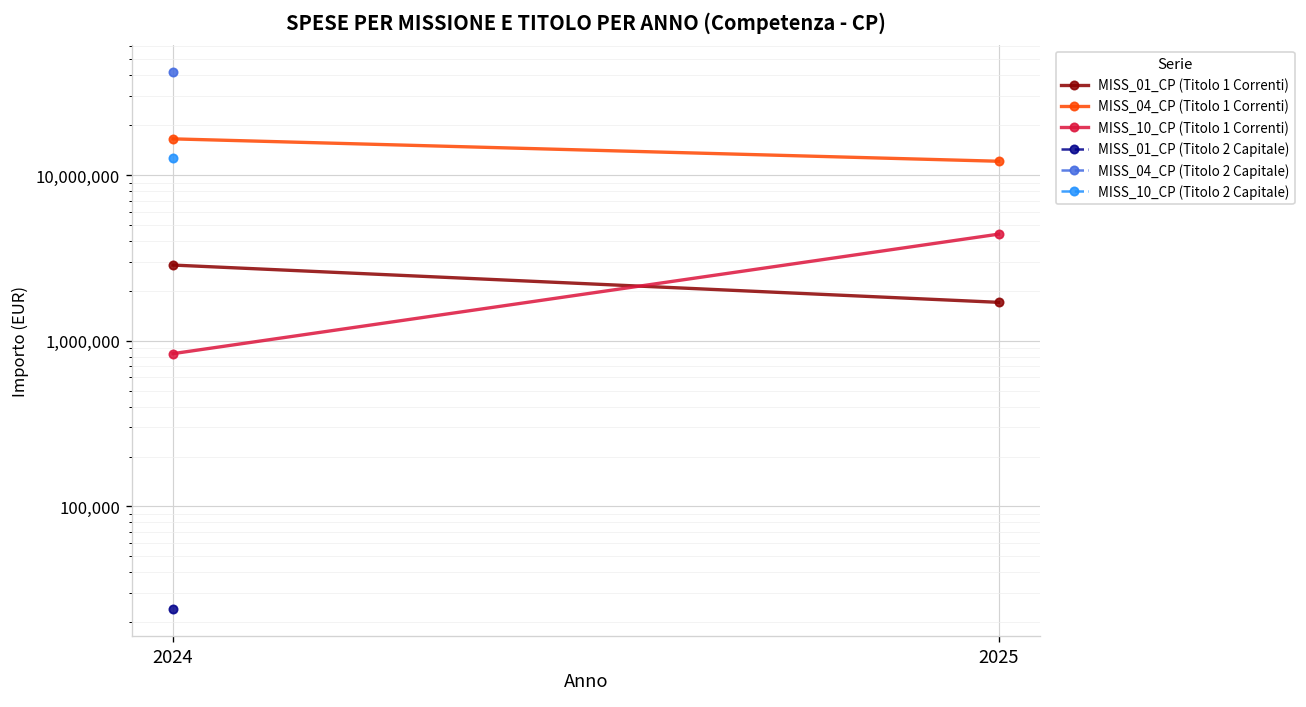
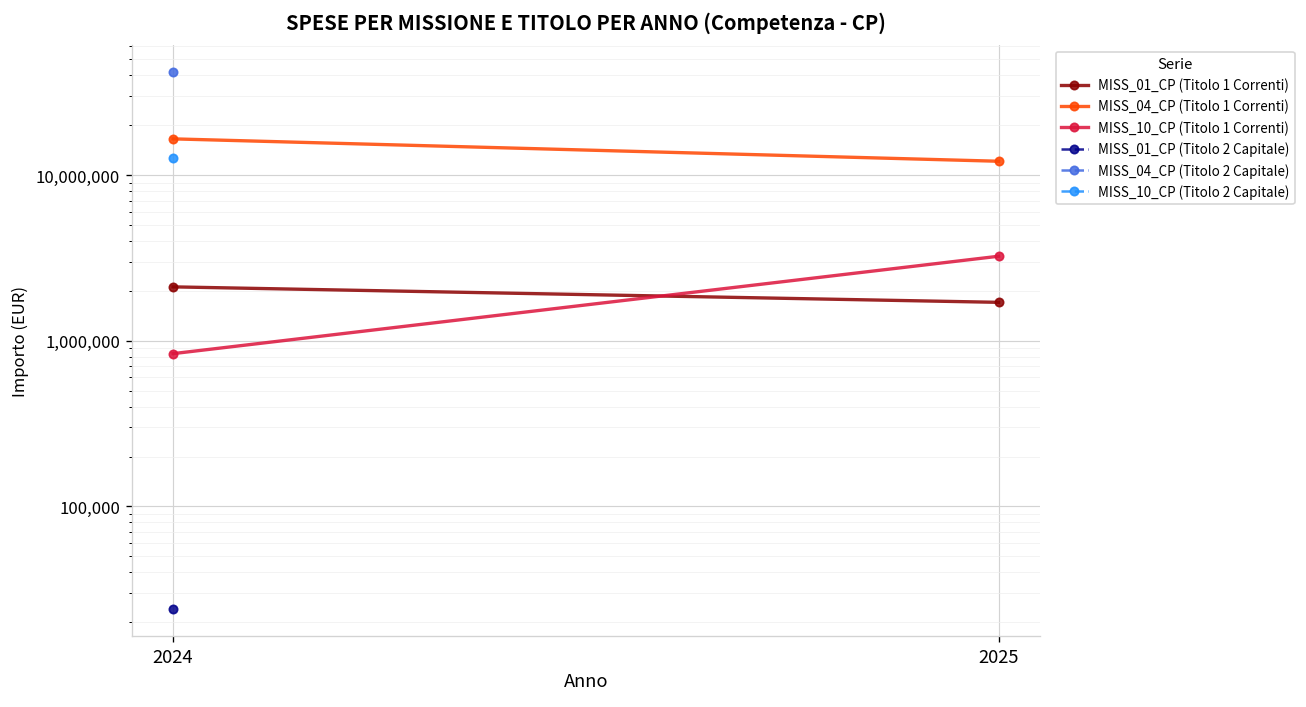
MISS_01_CP (Titolo 1 Correnti), 2024: 2,900,000 -> 2,100,000
MISS_10_CP (Titolo 1 Correnti), 2025: 4,400,000 -> 3,200,000
